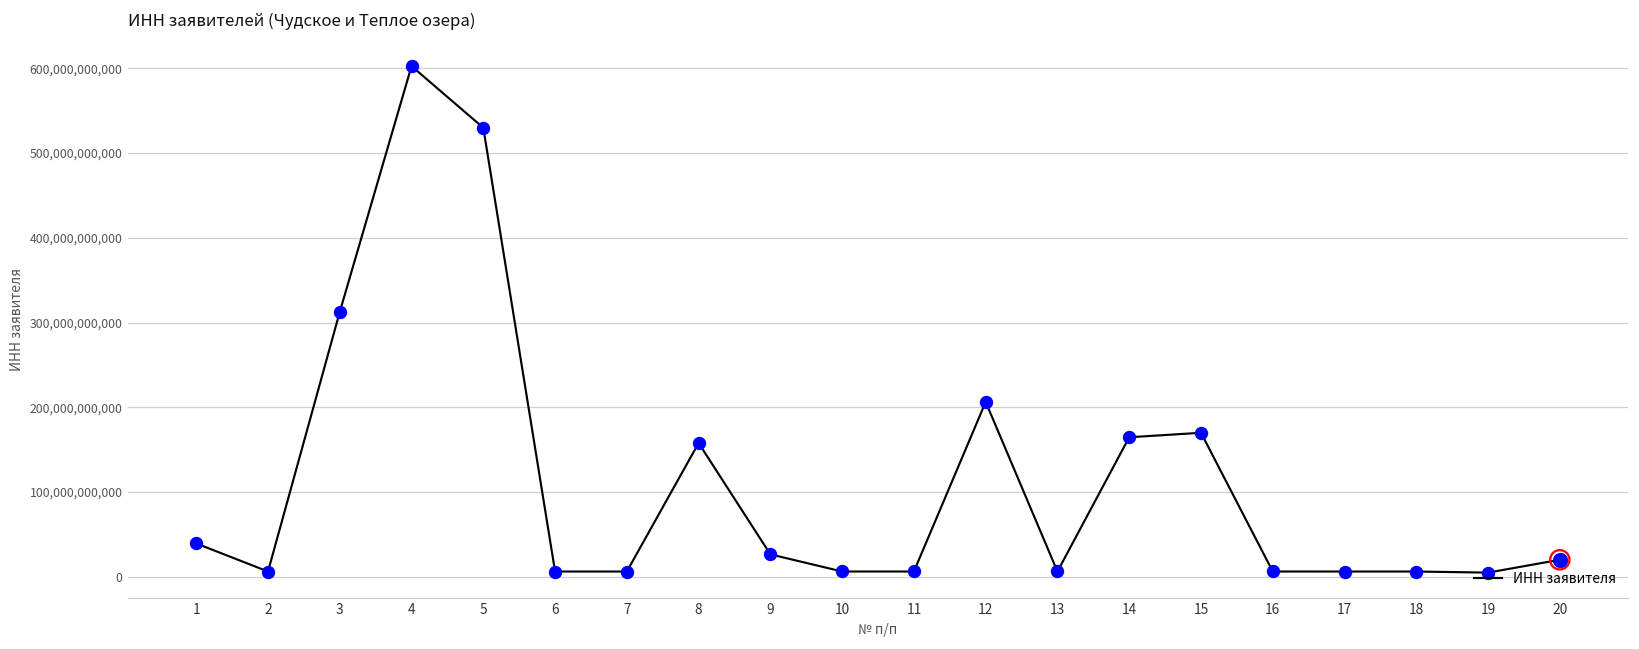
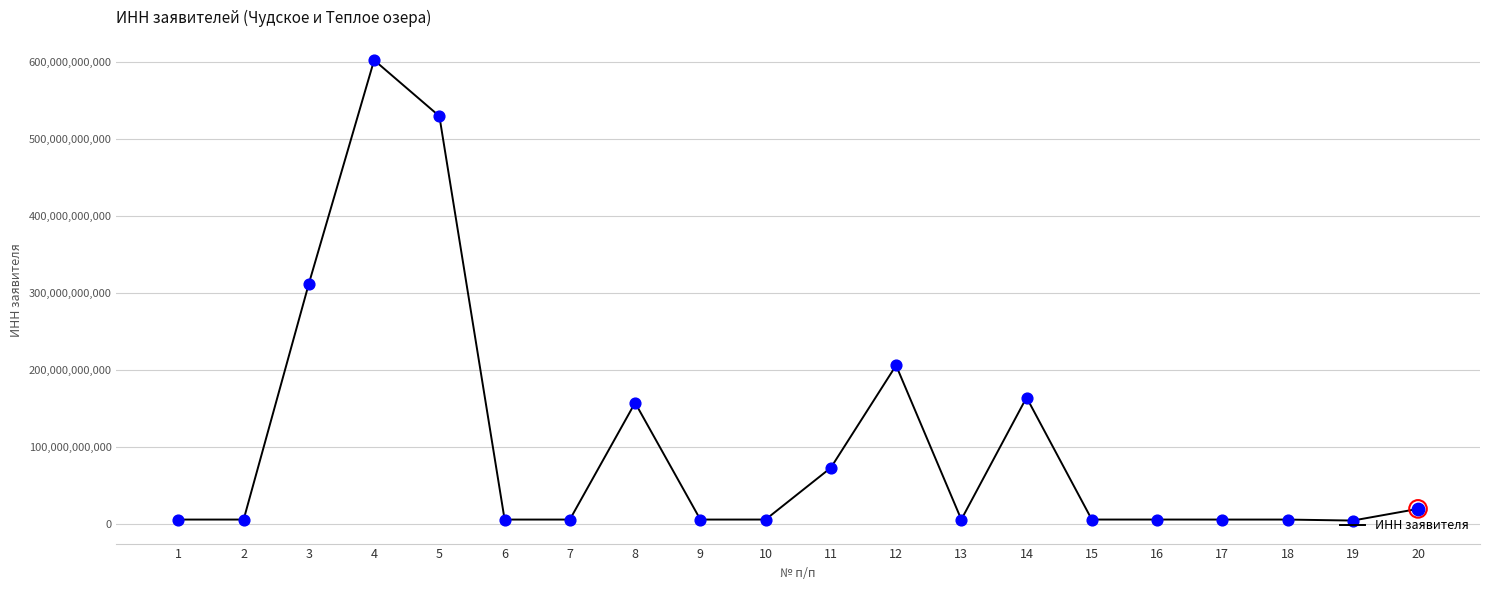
ИНН заявителя, 1: 40,000,000,000 -> 10,000,000,000
ИНН заявителя, 9: 30,000,000,000 -> 10,000,000,000
ИНН заявителя, 11: 10,000,000,000 -> 70,000,000,000
ИНН заявителя, 15: 170,000,000,000 -> 10,000,000,000
